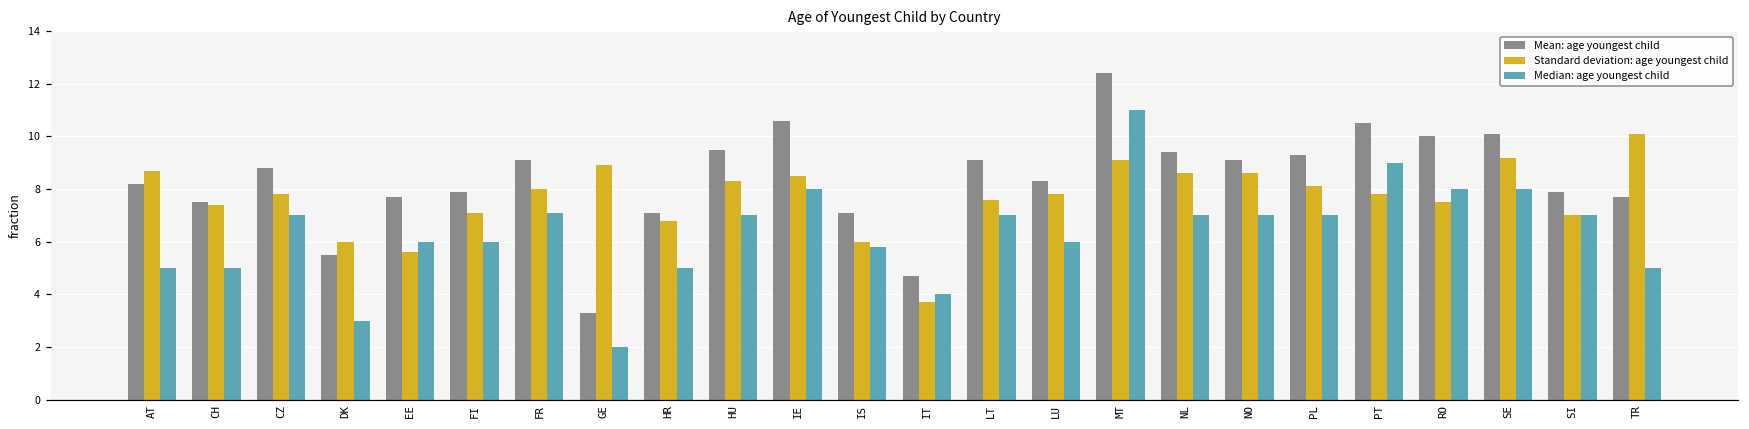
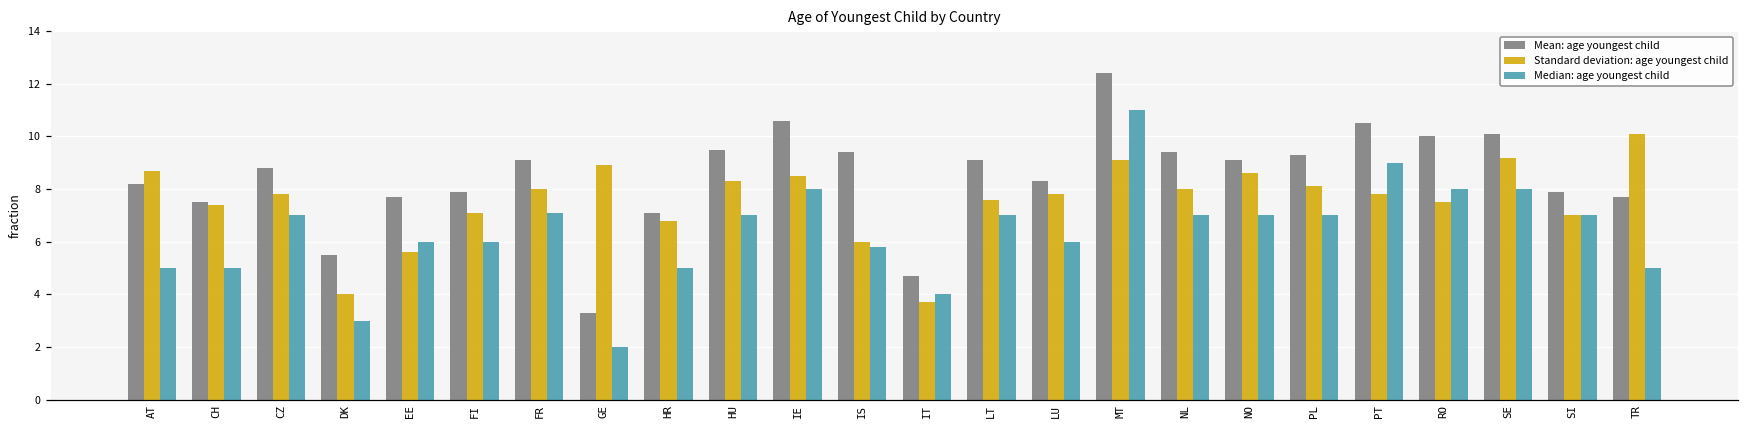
Standard deviation: age youngest child, DK: 6 -> 4
Mean: age youngest child, IS: 7.1 -> 9.4
Standard deviation: age youngest child, NL: 8.6 -> 8.0
